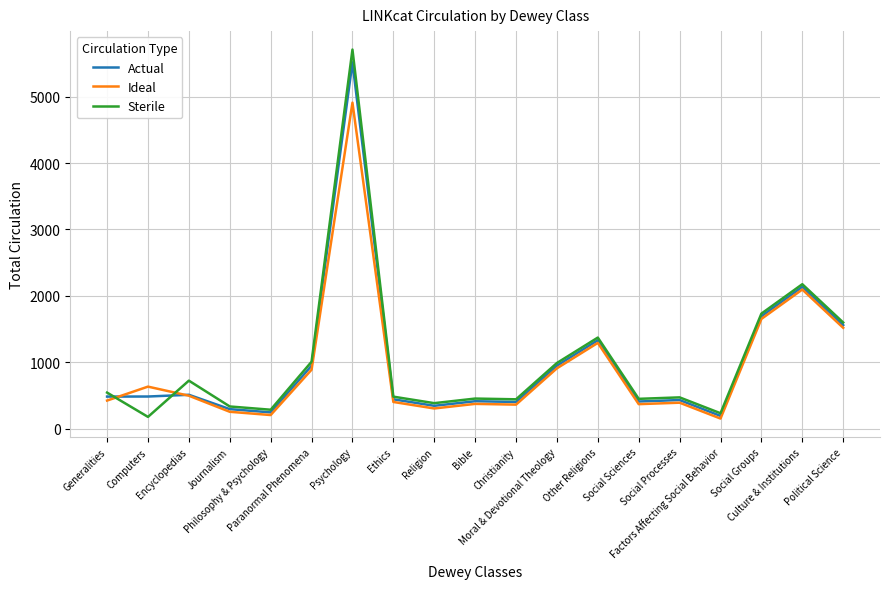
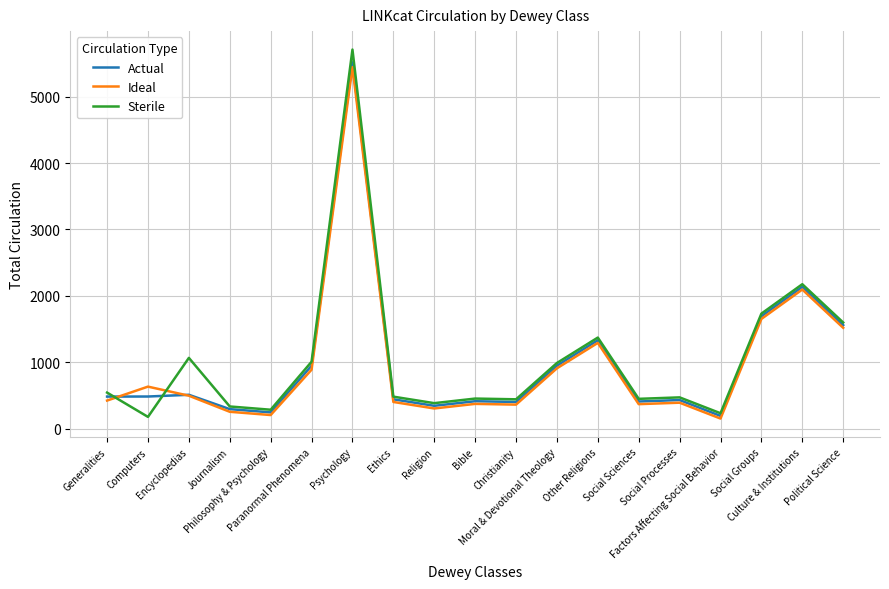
Sterile, Encyclopedias: 700 -> 1100
Ideal, Psychology: 4900 -> 5400
